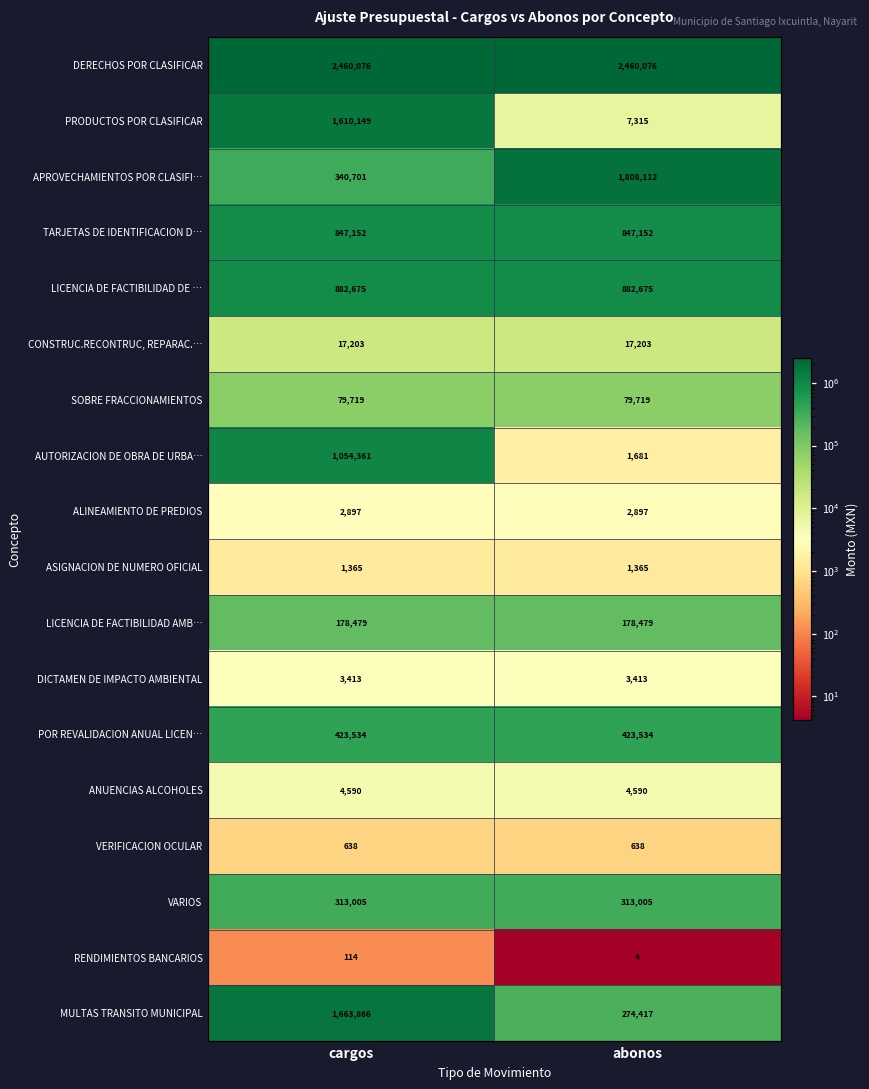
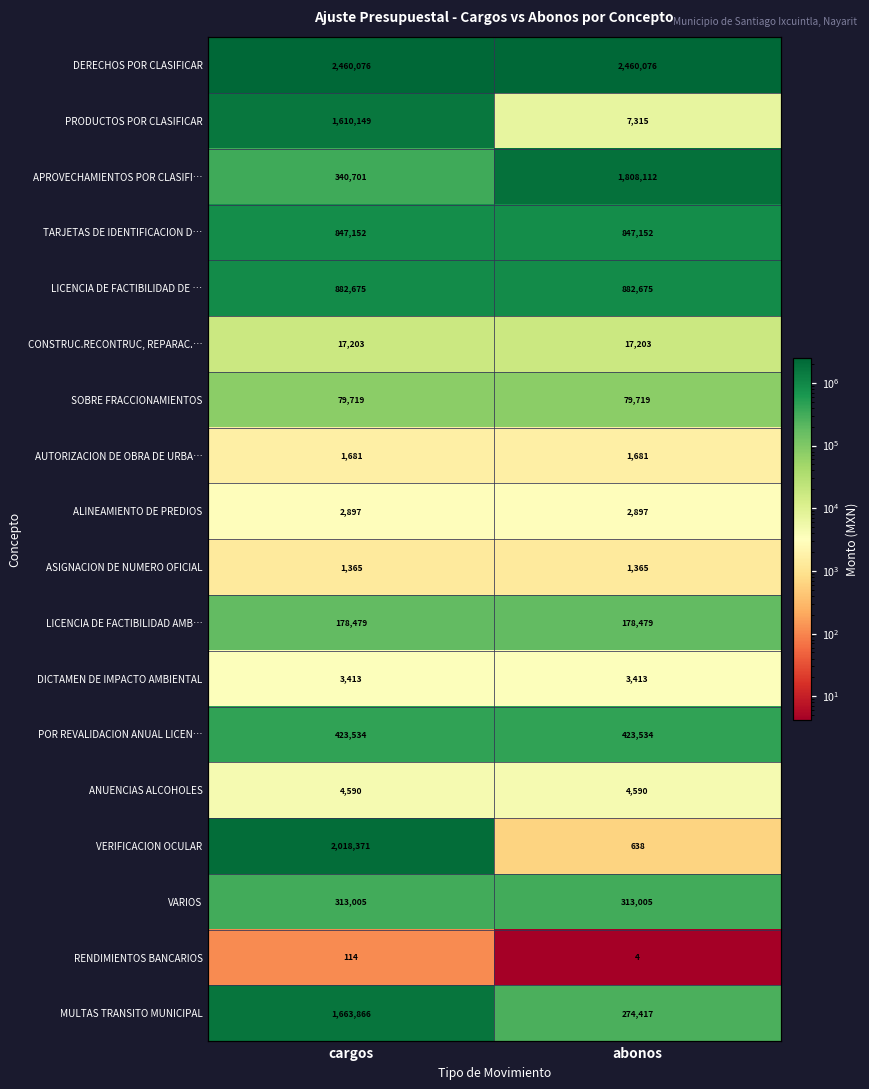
AUTORIZACION DE OBRA DE URBA…, cargos: 1,054,361 -> 1,681
VERIFICACION OCULAR, cargos: 638 -> 2,018,371
